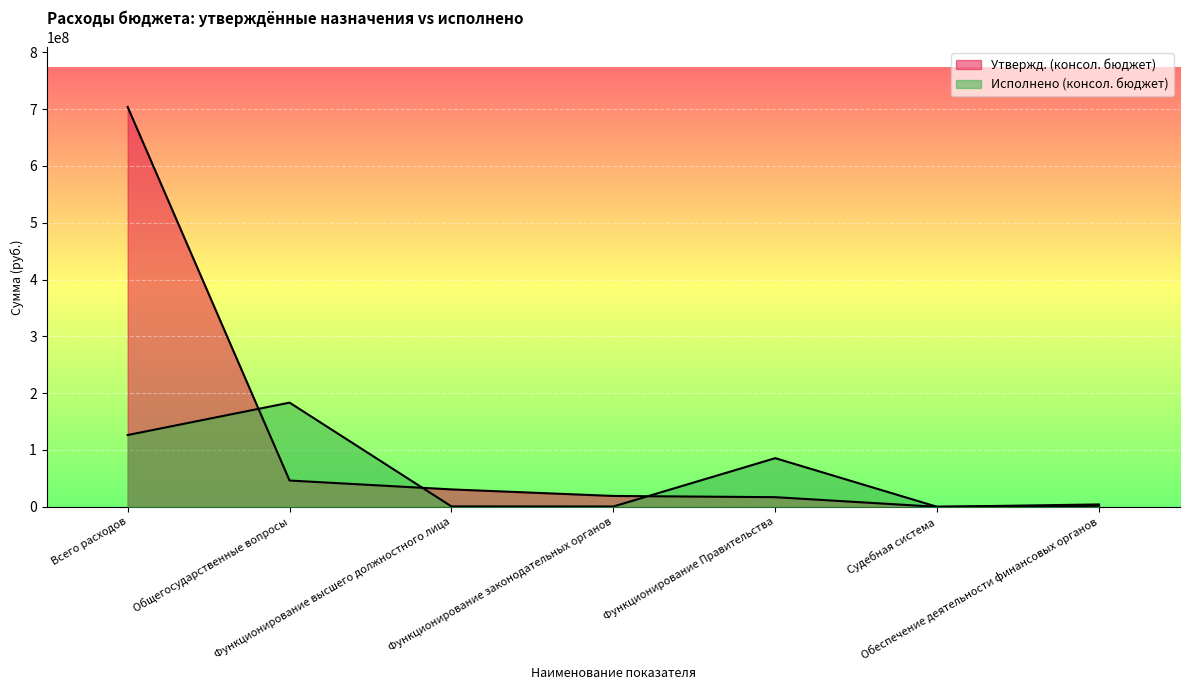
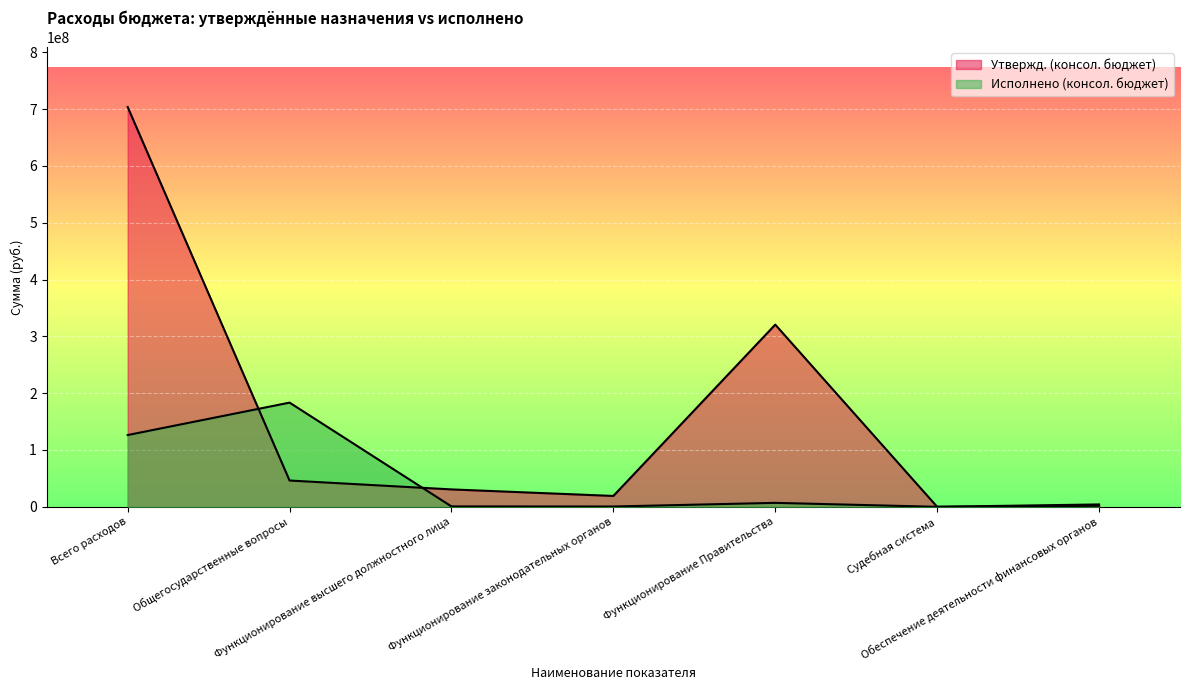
Утвержд. (консол. бюджет), Функционирование Правительства: 20000000 -> 320000000
Исполнено (консол. бюджет), Функционирование Правительства: 90000000 -> 10000000
